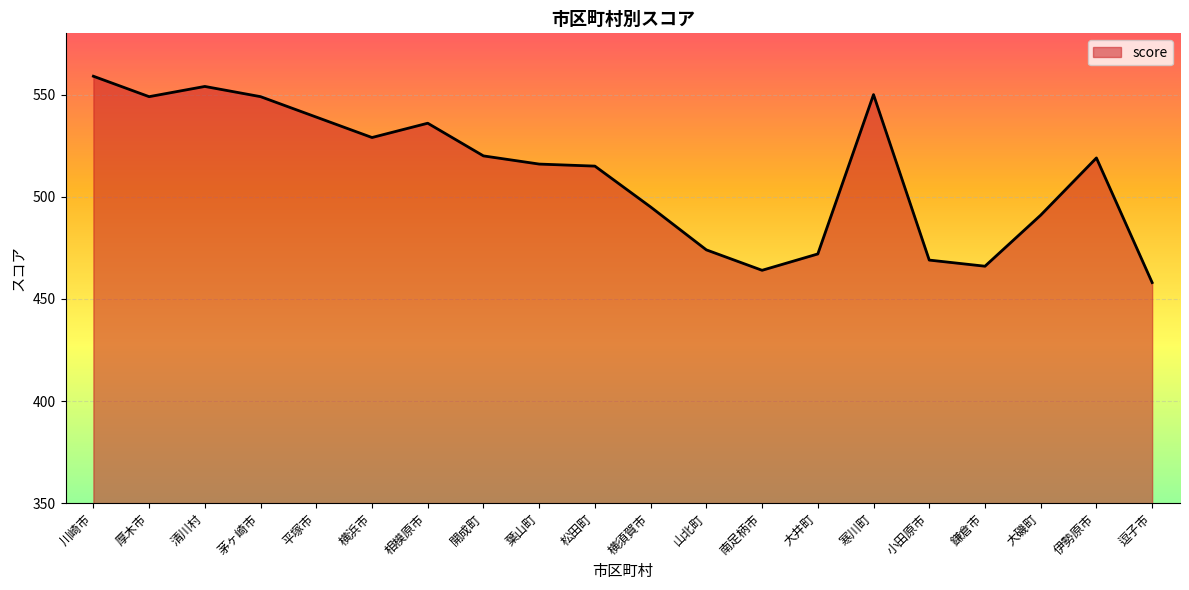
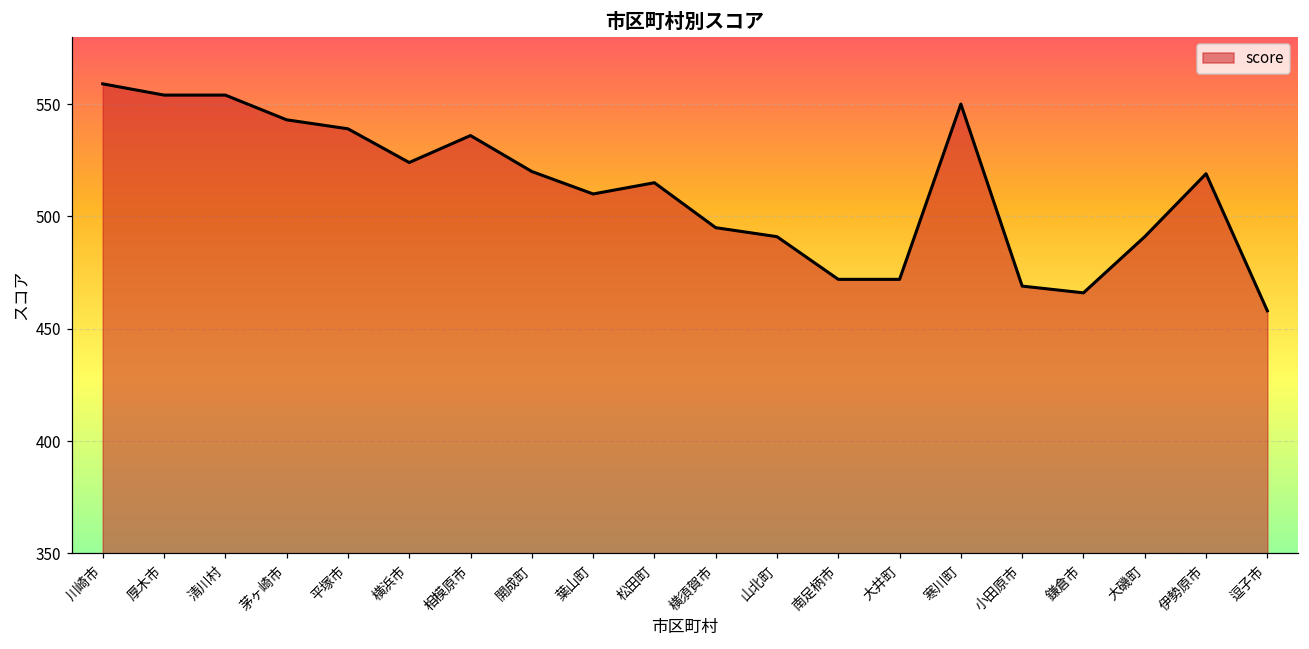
厚木市: 549 -> 554
茅ヶ崎市: 549 -> 543
横浜市: 529 -> 524
葉山町: 516 -> 510
山北町: 474 -> 491
南足柄市: 464 -> 472
